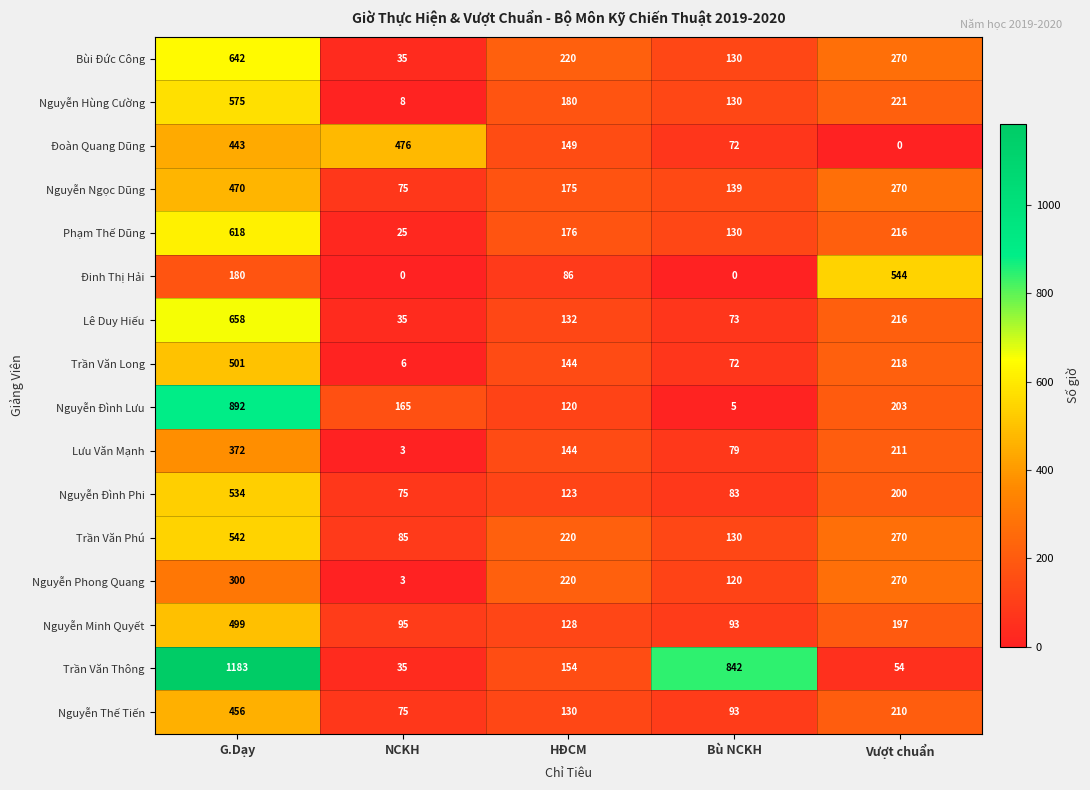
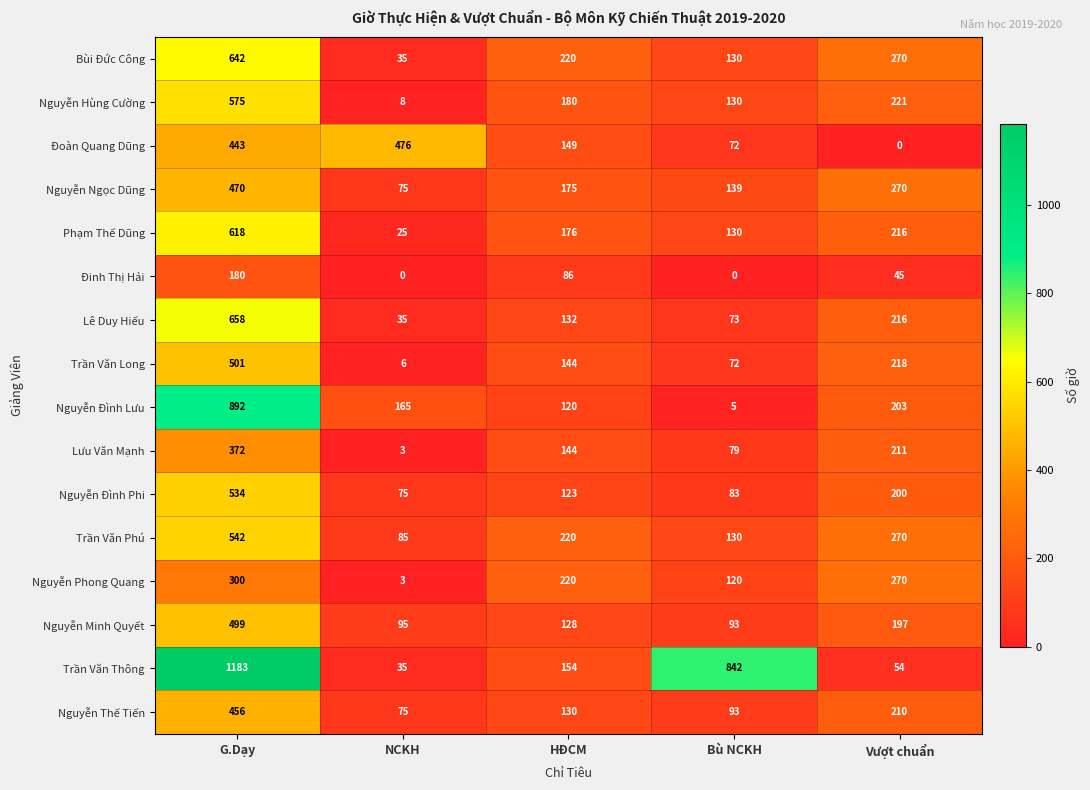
Đinh Thị Hải, Vượt chuẩn: 544 -> 45
